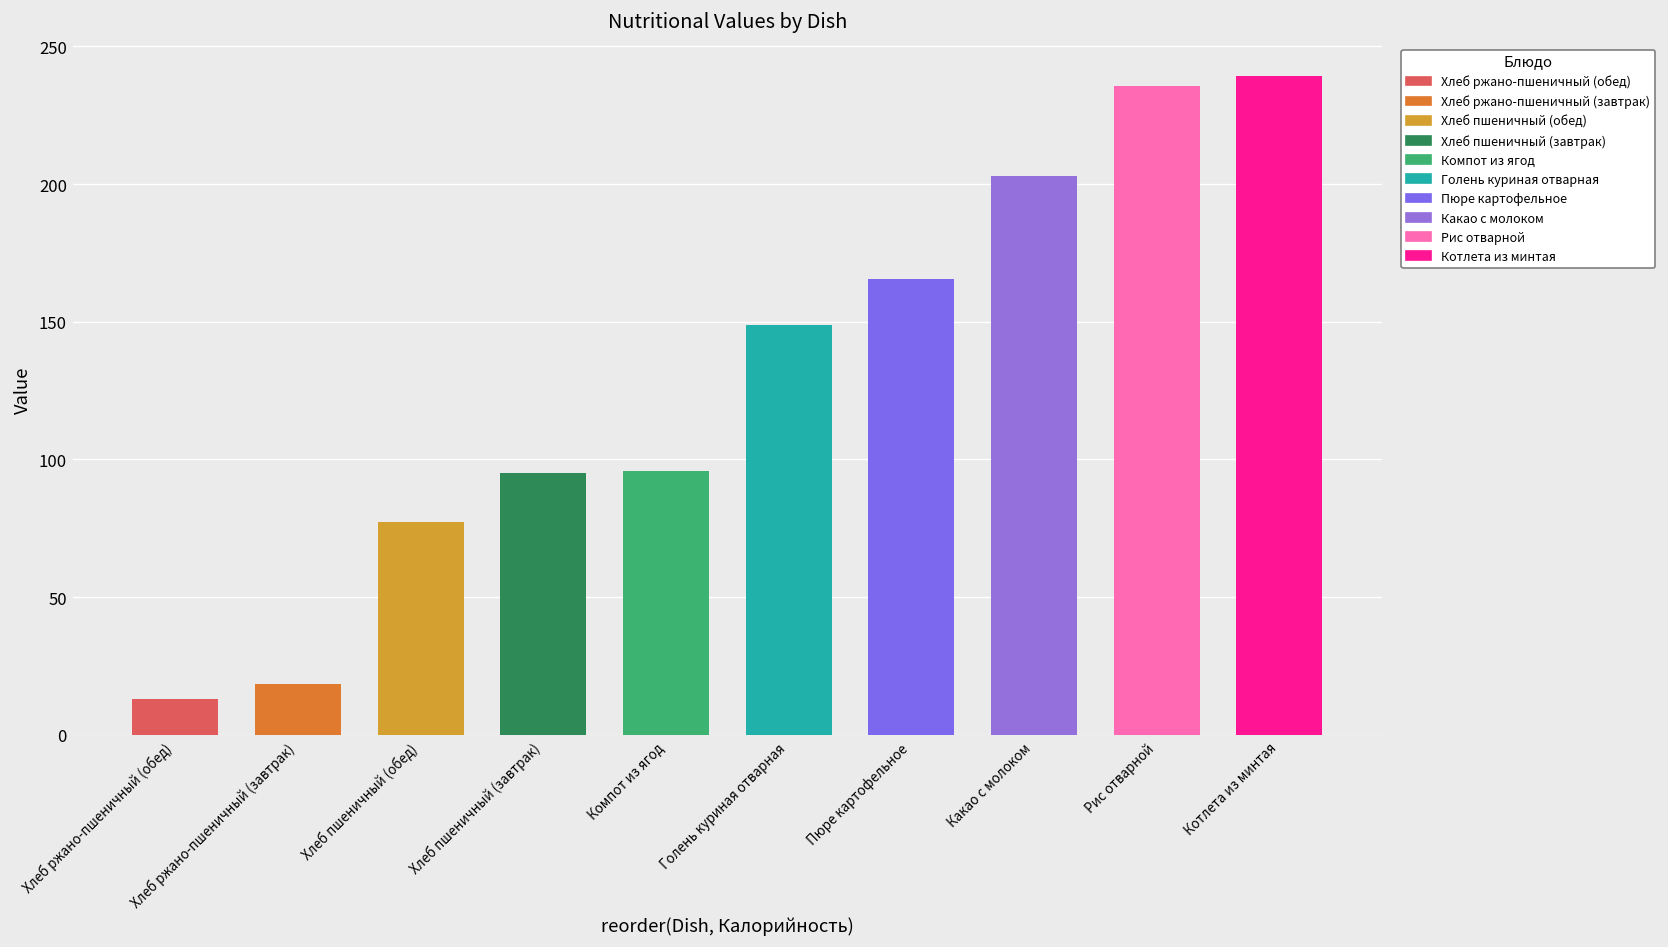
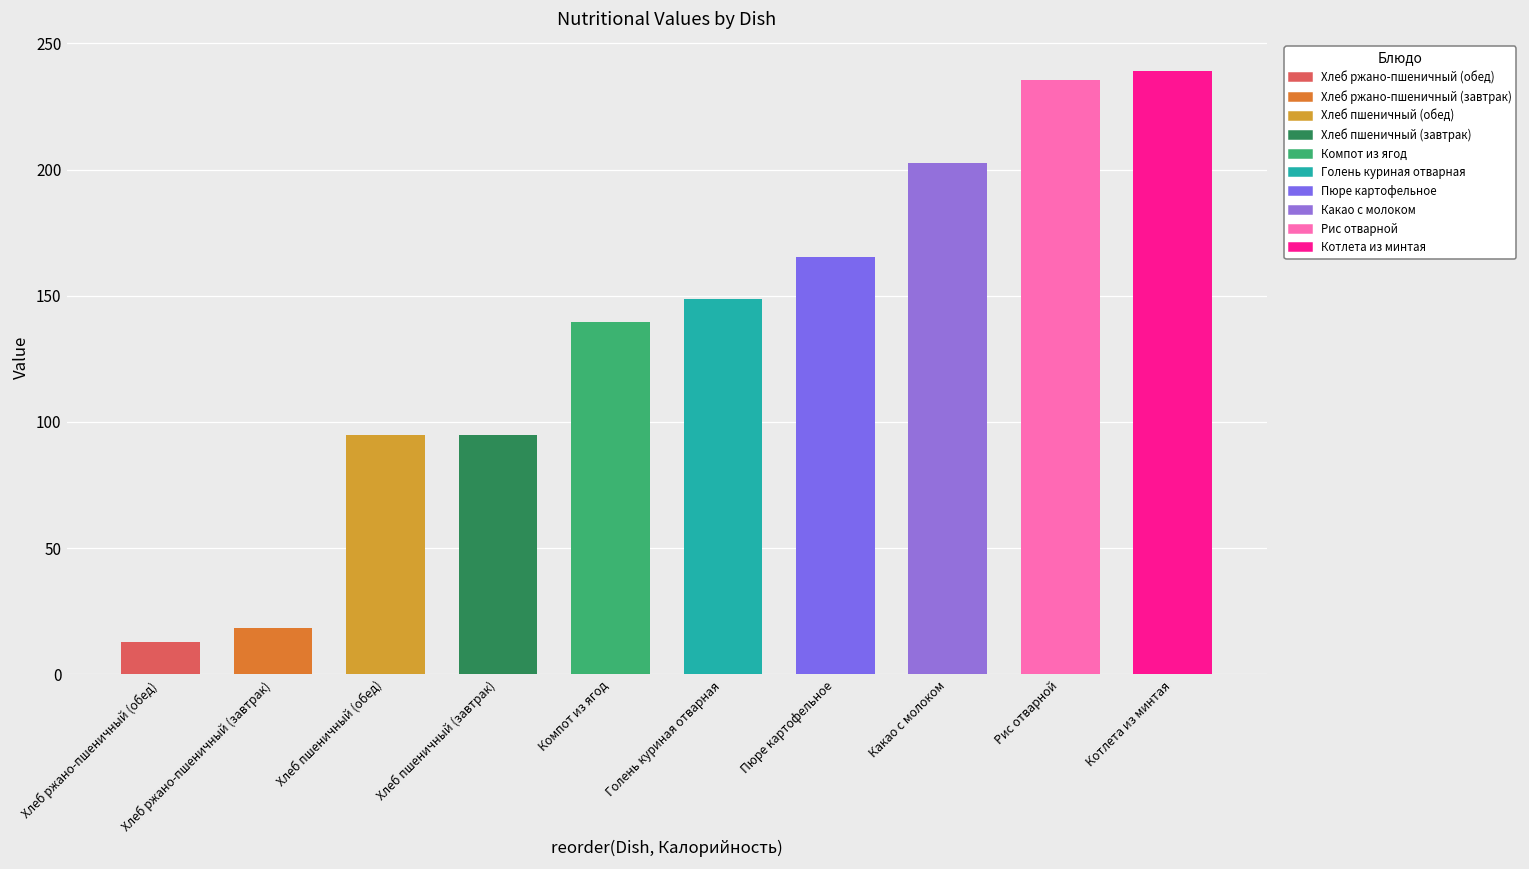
Хлеб пшеничный (обед): 77 -> 95
Компот из ягод: 96 -> 140
